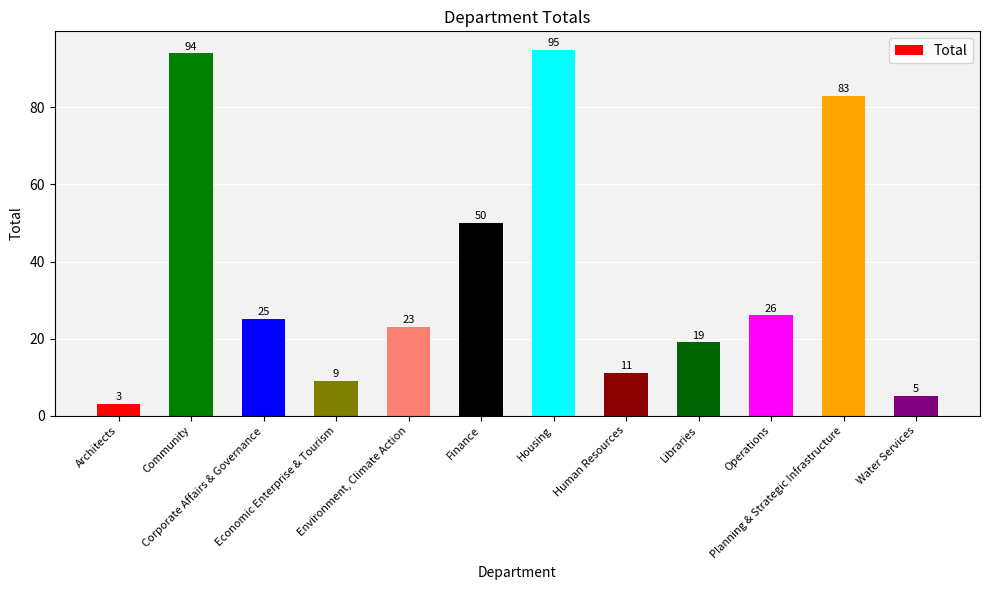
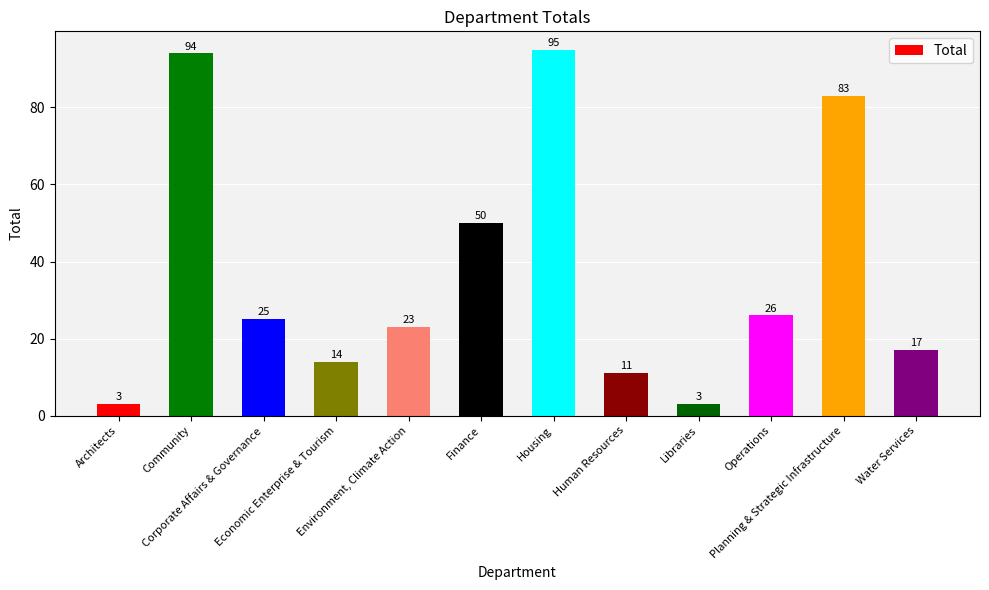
Economic Enterprise & Tourism: 9 -> 14
Libraries: 19 -> 3
Water Services: 5 -> 17
